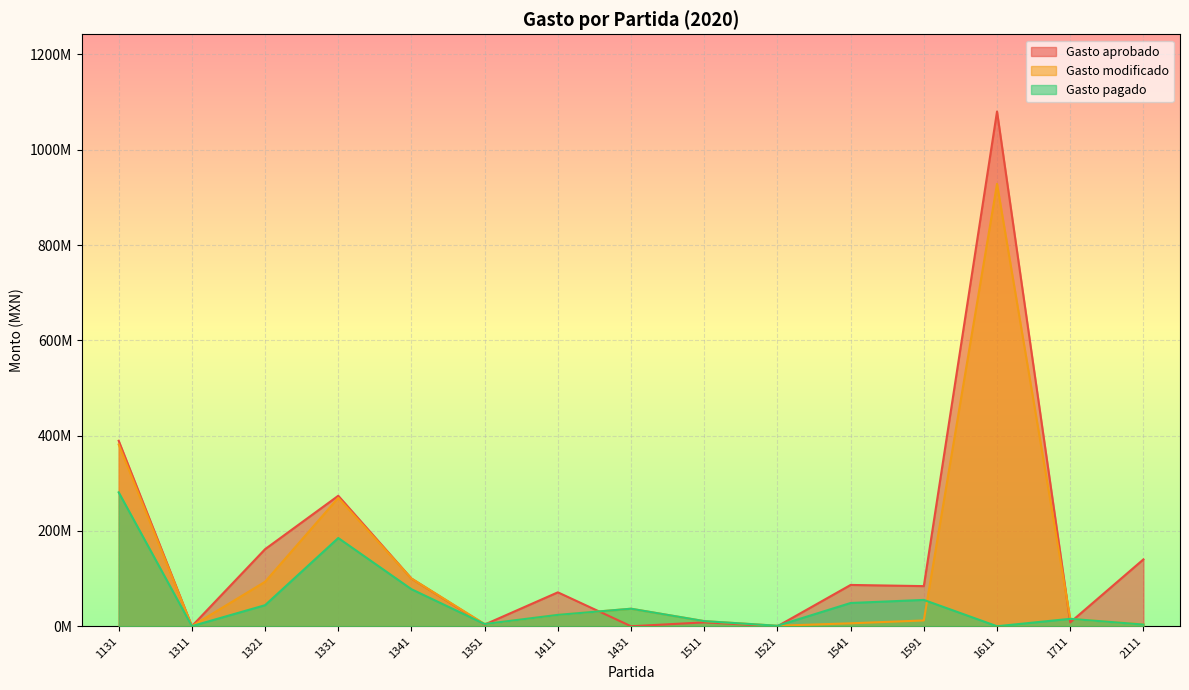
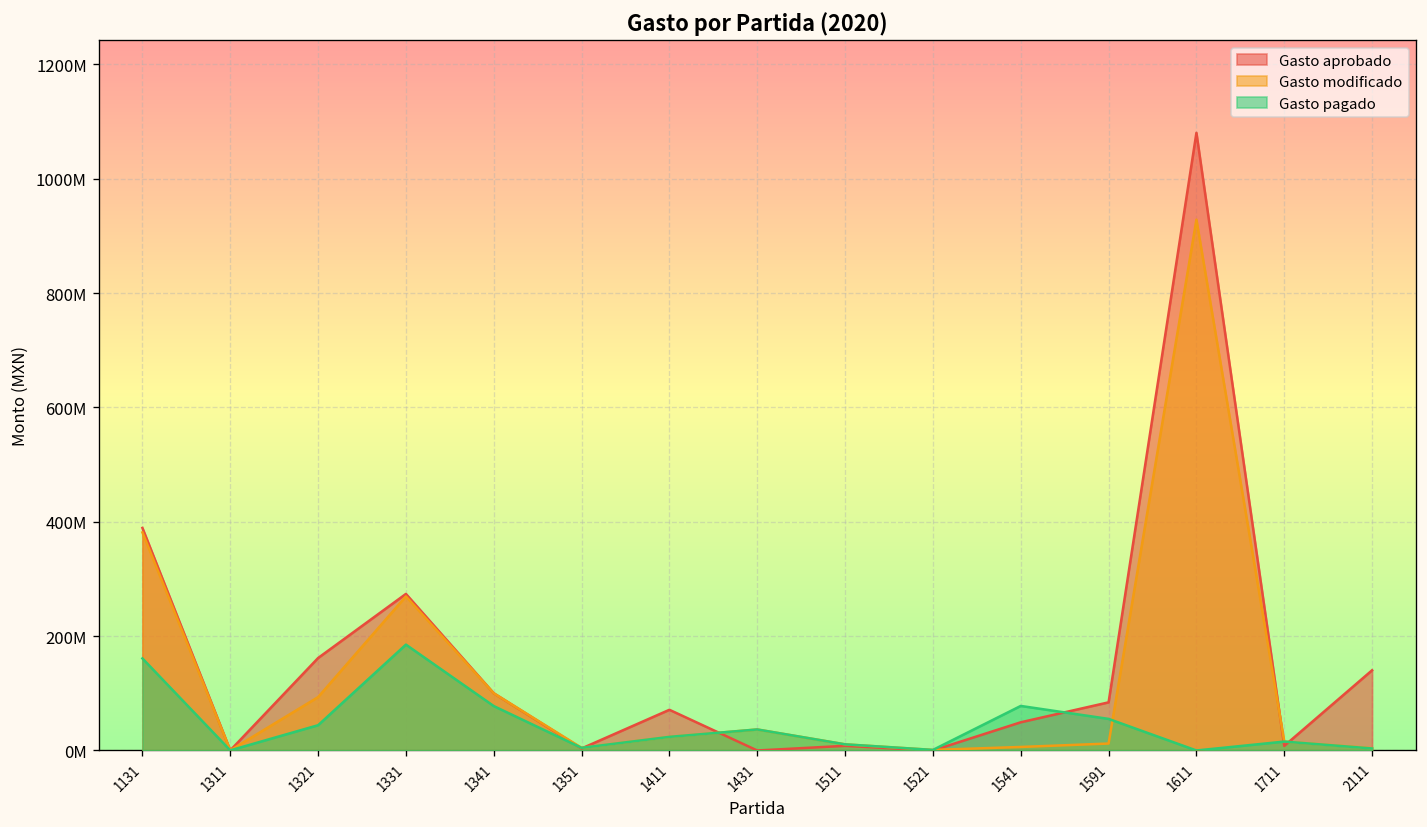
Gasto pagado, 1131: 280000000 -> 160000000
Gasto aprobado, 1541: 90000000 -> 50000000
Gasto pagado, 1541: 50000000 -> 80000000
